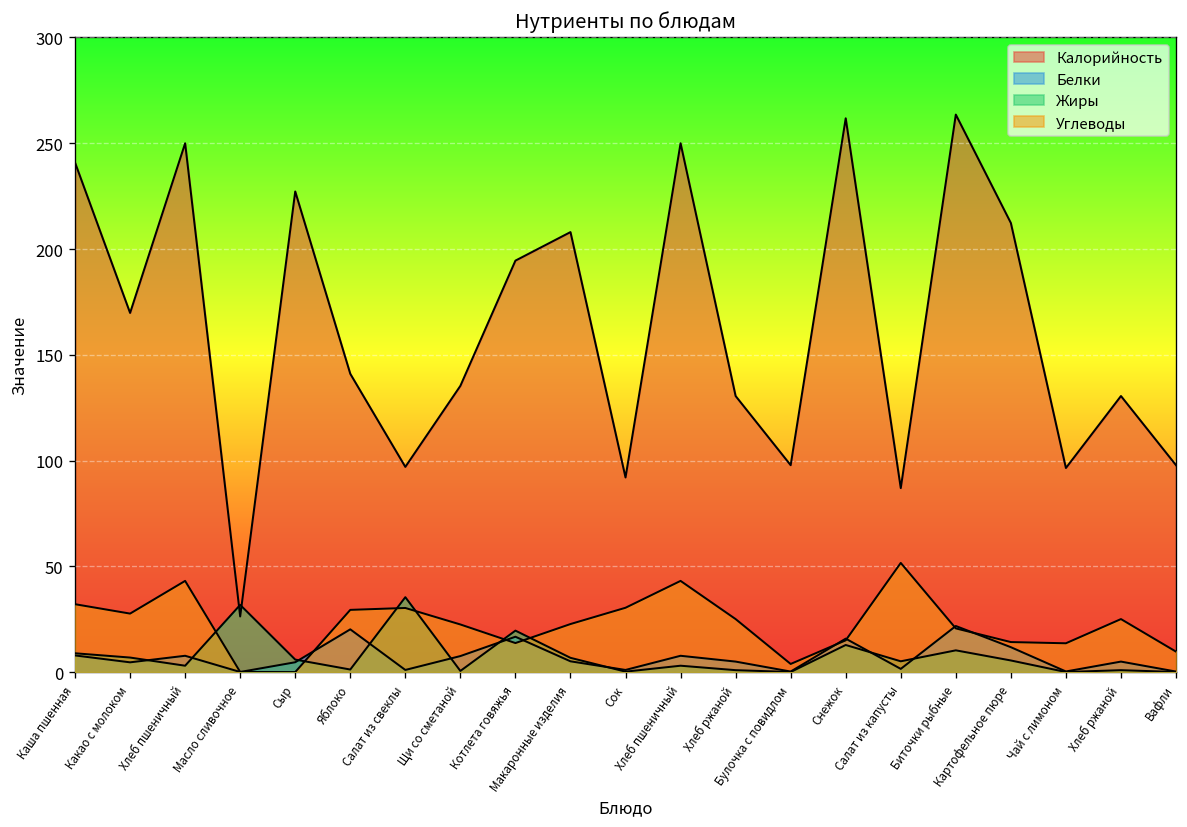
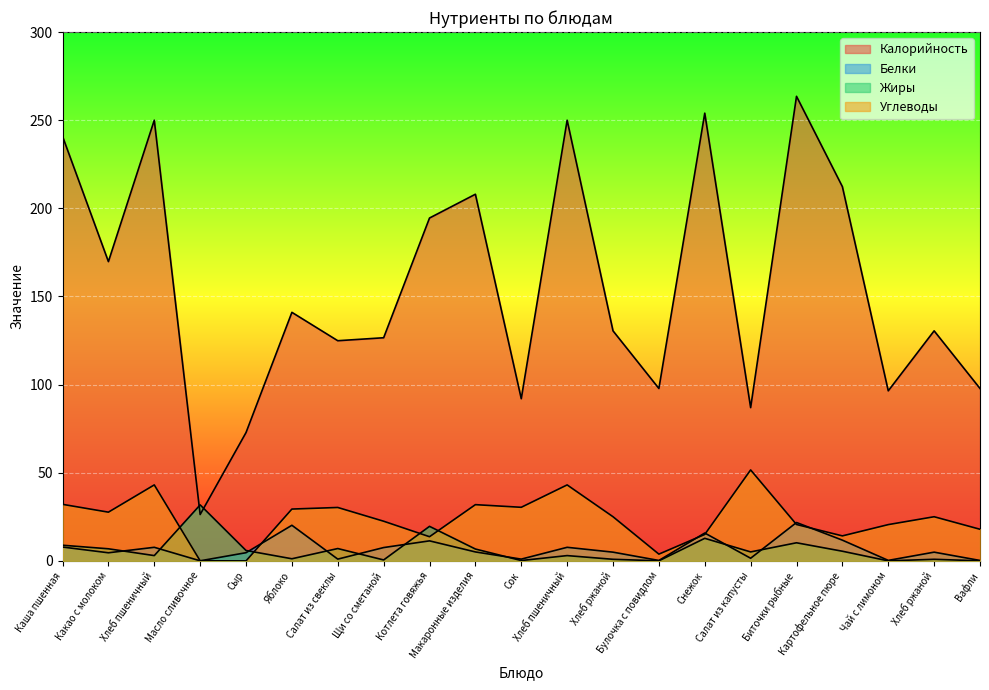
Калорийность, Сыр: 227 -> 73
Калорийность, Салат из свеклы: 97 -> 125
Жиры, Салат из свеклы: 35 -> 7
Калорийность, Щи со сметаной: 135 -> 127
Белки, Котлета говяжья: 17 -> 11
Углеводы, Макаронные изделия: 23 -> 32
Калорийность, Снежок: 262 -> 254
Углеводы, Чай с лимоном: 14 -> 21
Углеводы, Вафли: 10 -> 18
